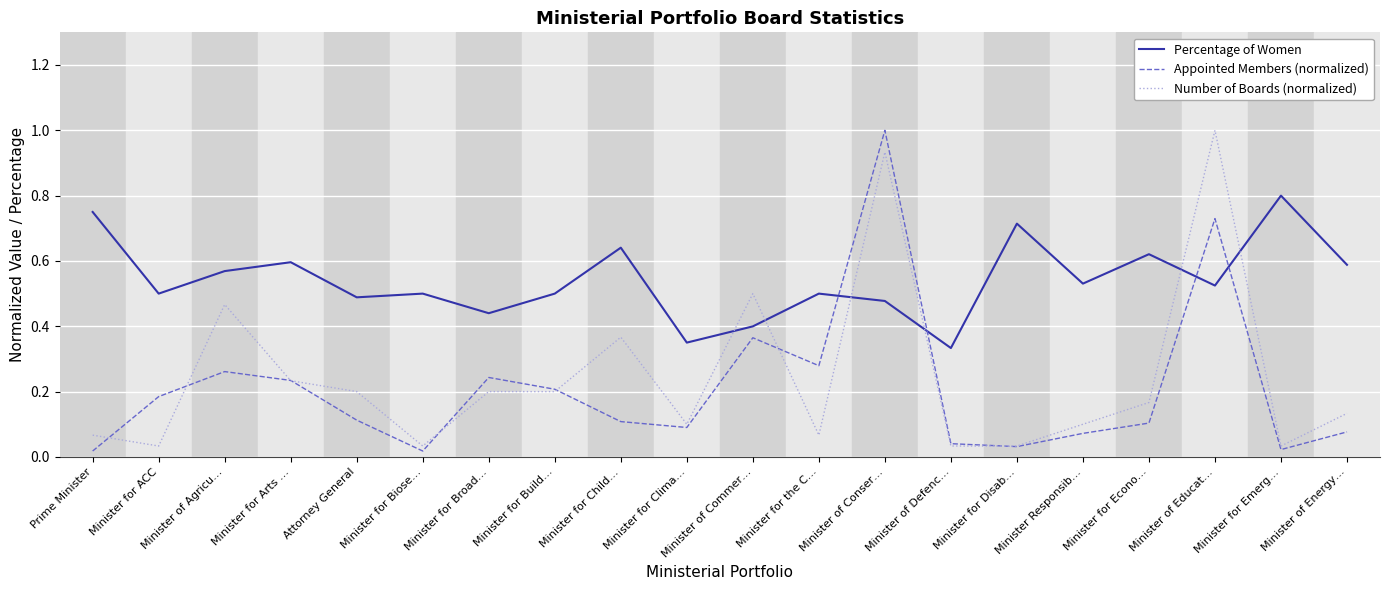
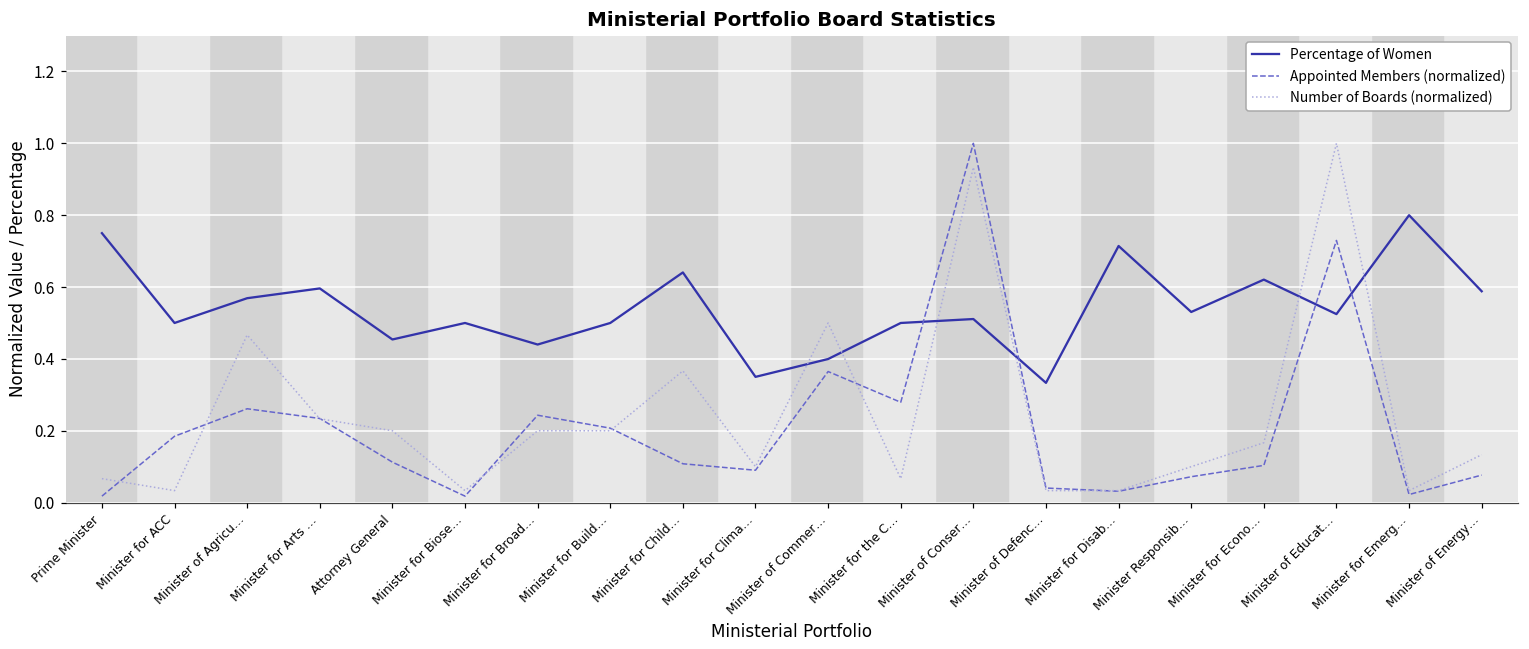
Percentage of Women, Attorney General: 0.49 -> 0.45
Percentage of Women, Minister of Conser…: 0.48 -> 0.51
